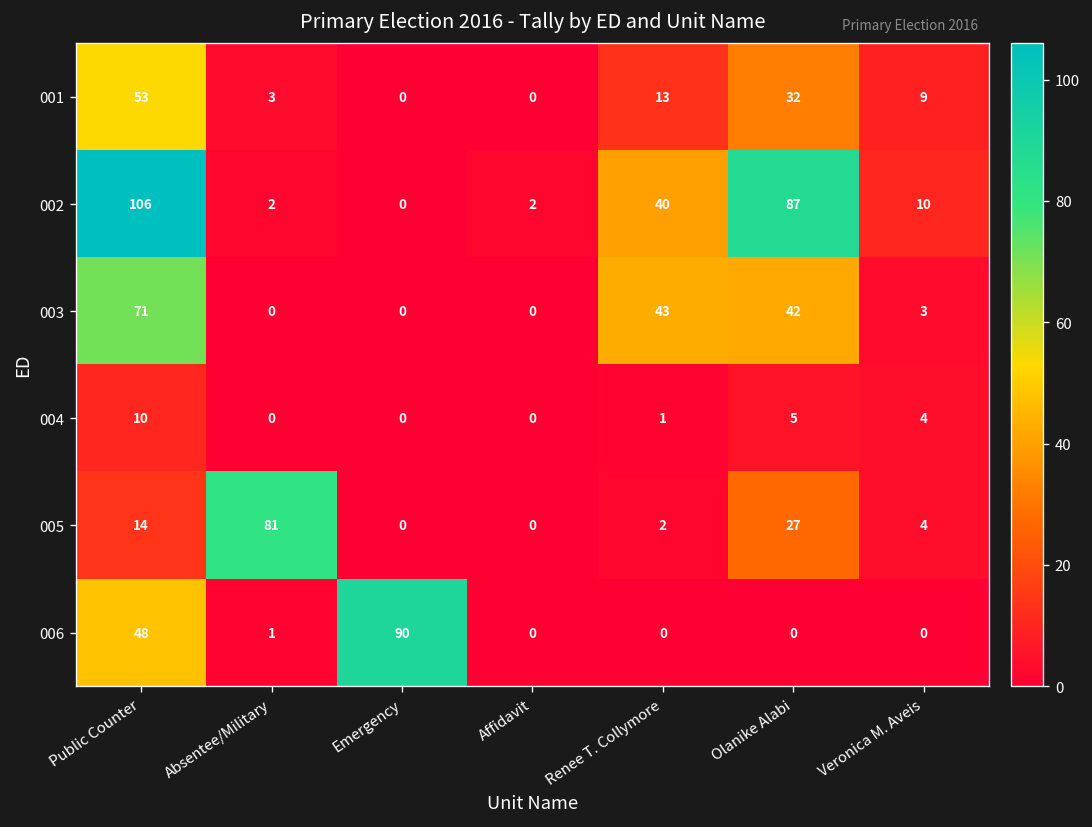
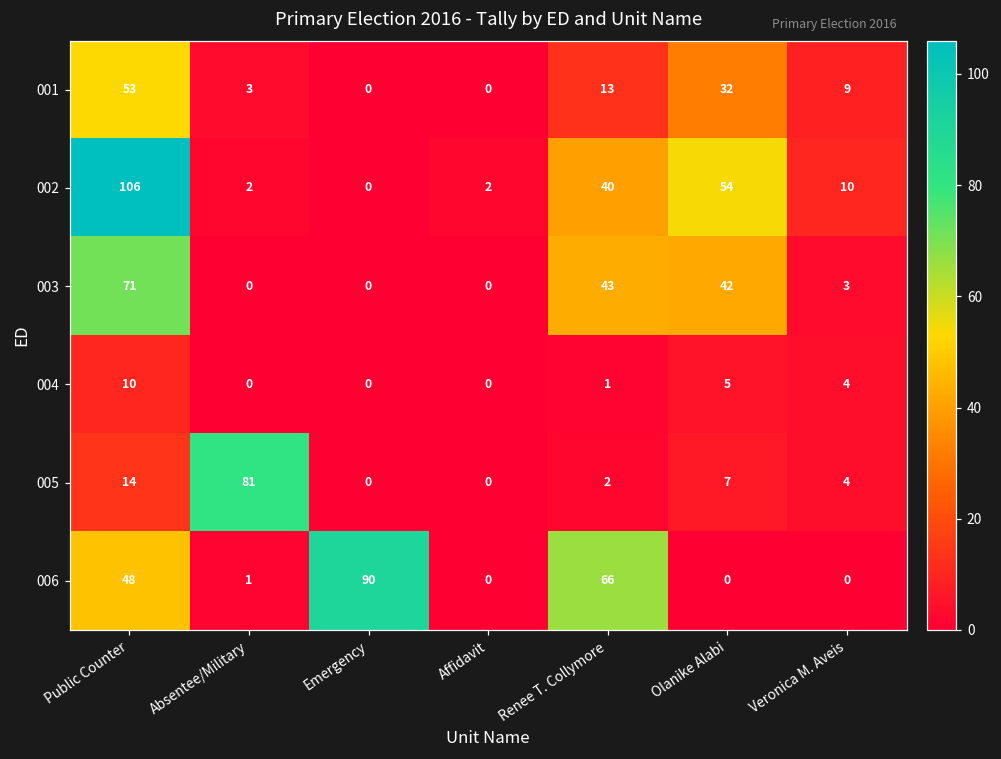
002, Olanike Alabi: 87 -> 54
005, Olanike Alabi: 27 -> 7
006, Renee T. Collymore: 0 -> 66
